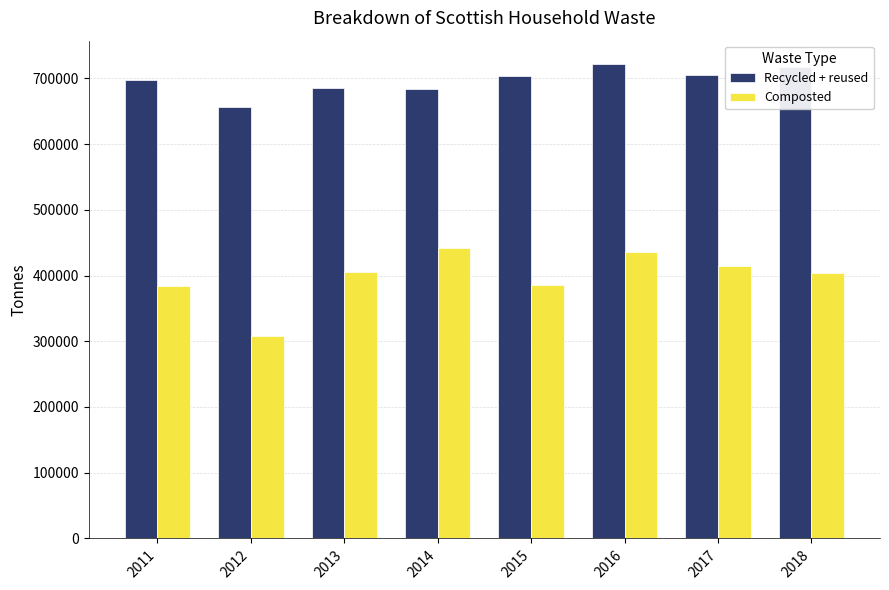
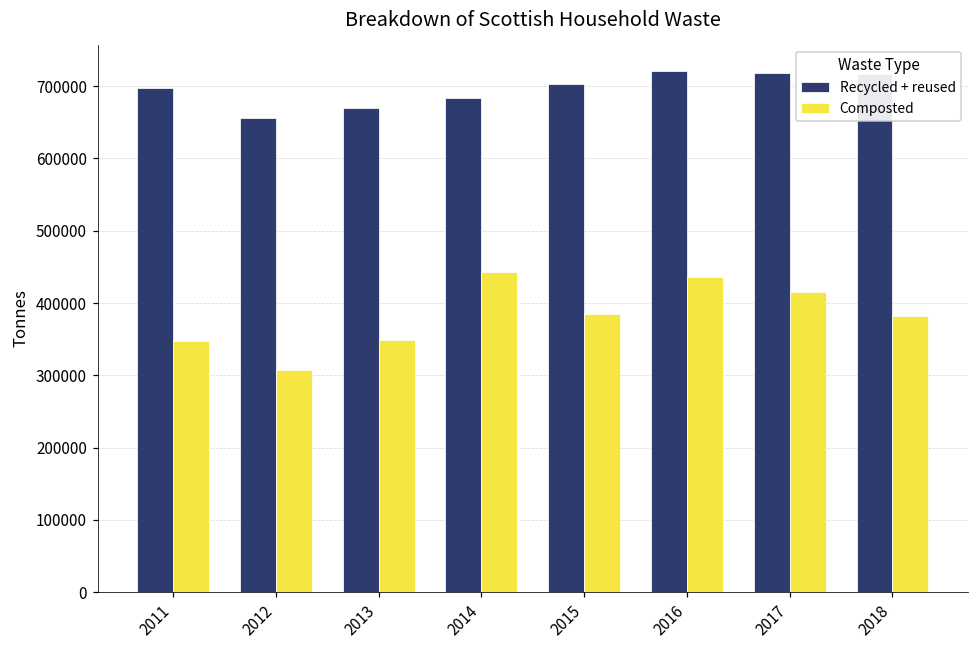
Composted, 2011: 380000 -> 350000
Recycled + reused, 2013: 680000 -> 670000
Composted, 2013: 400000 -> 350000
Recycled + reused, 2017: 710000 -> 720000
Composted, 2018: 400000 -> 380000
